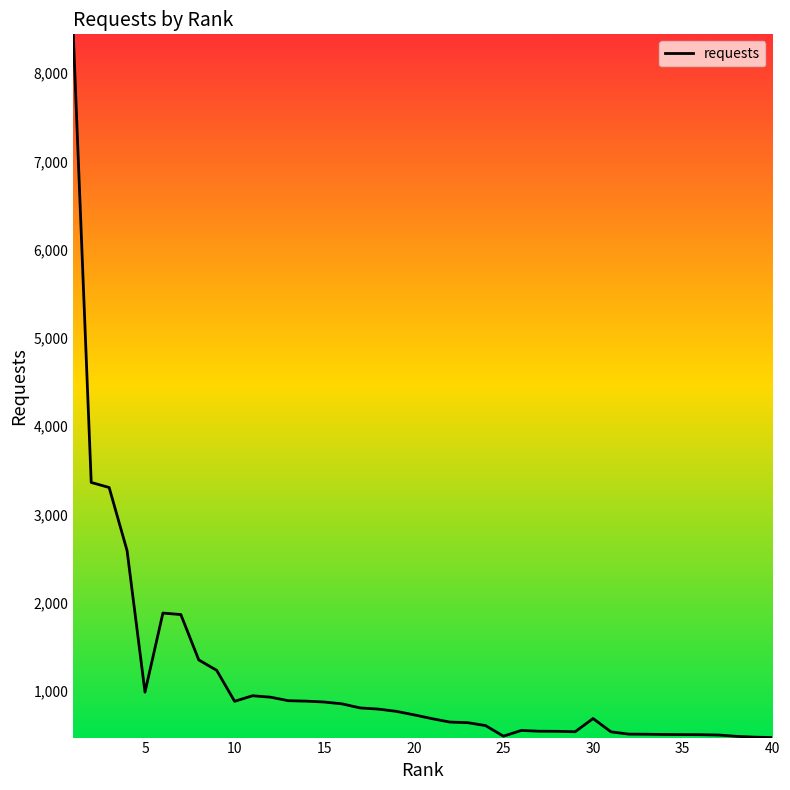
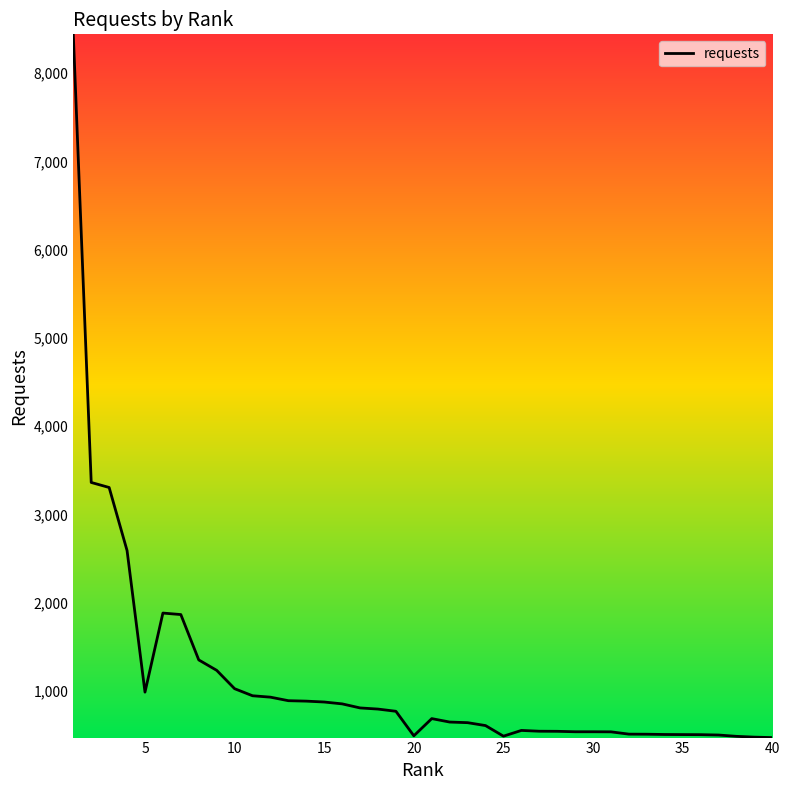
10: 900 -> 1,000
20: 700 -> 500
30: 700 -> 500
